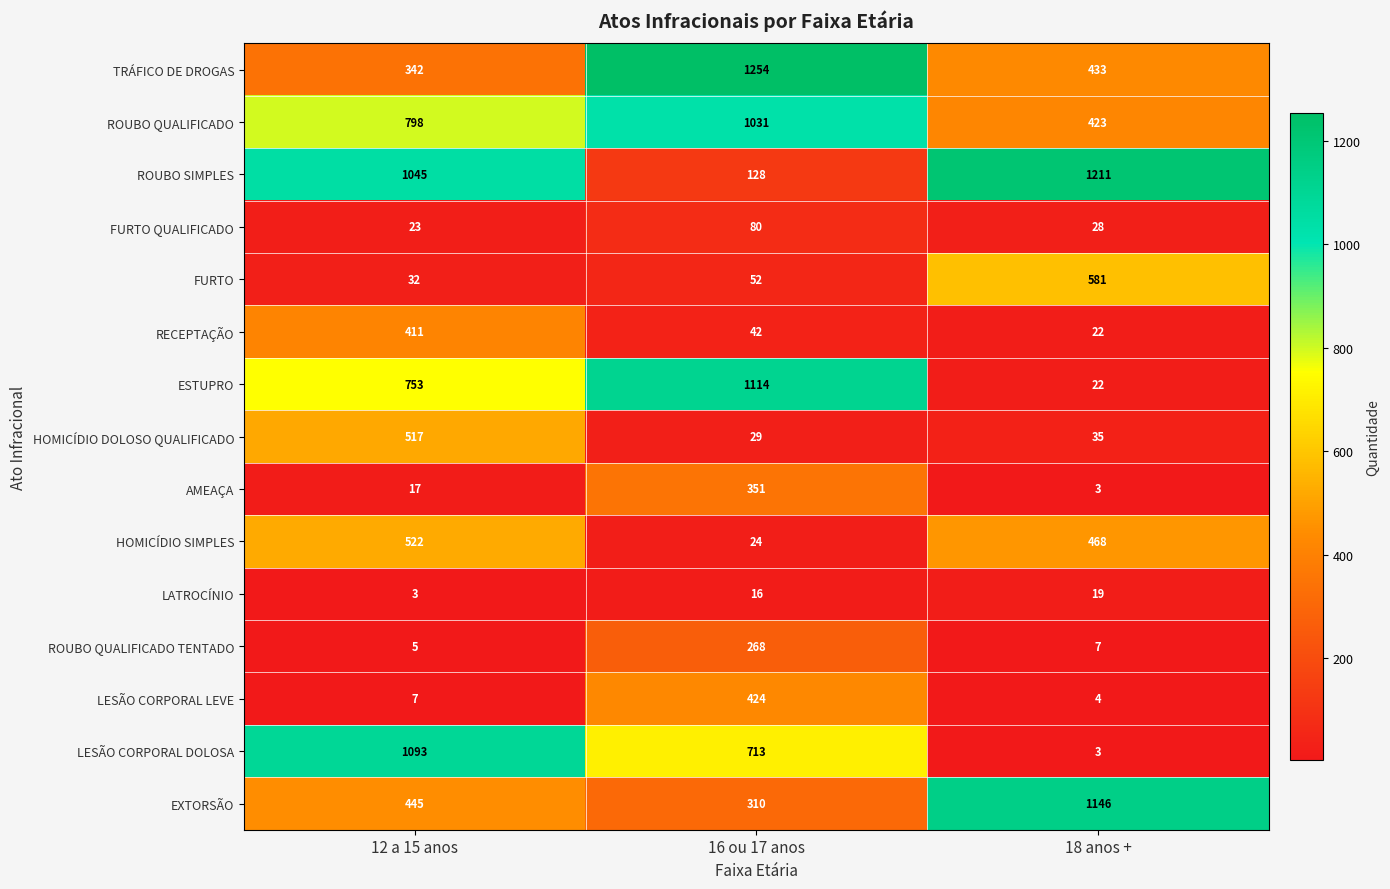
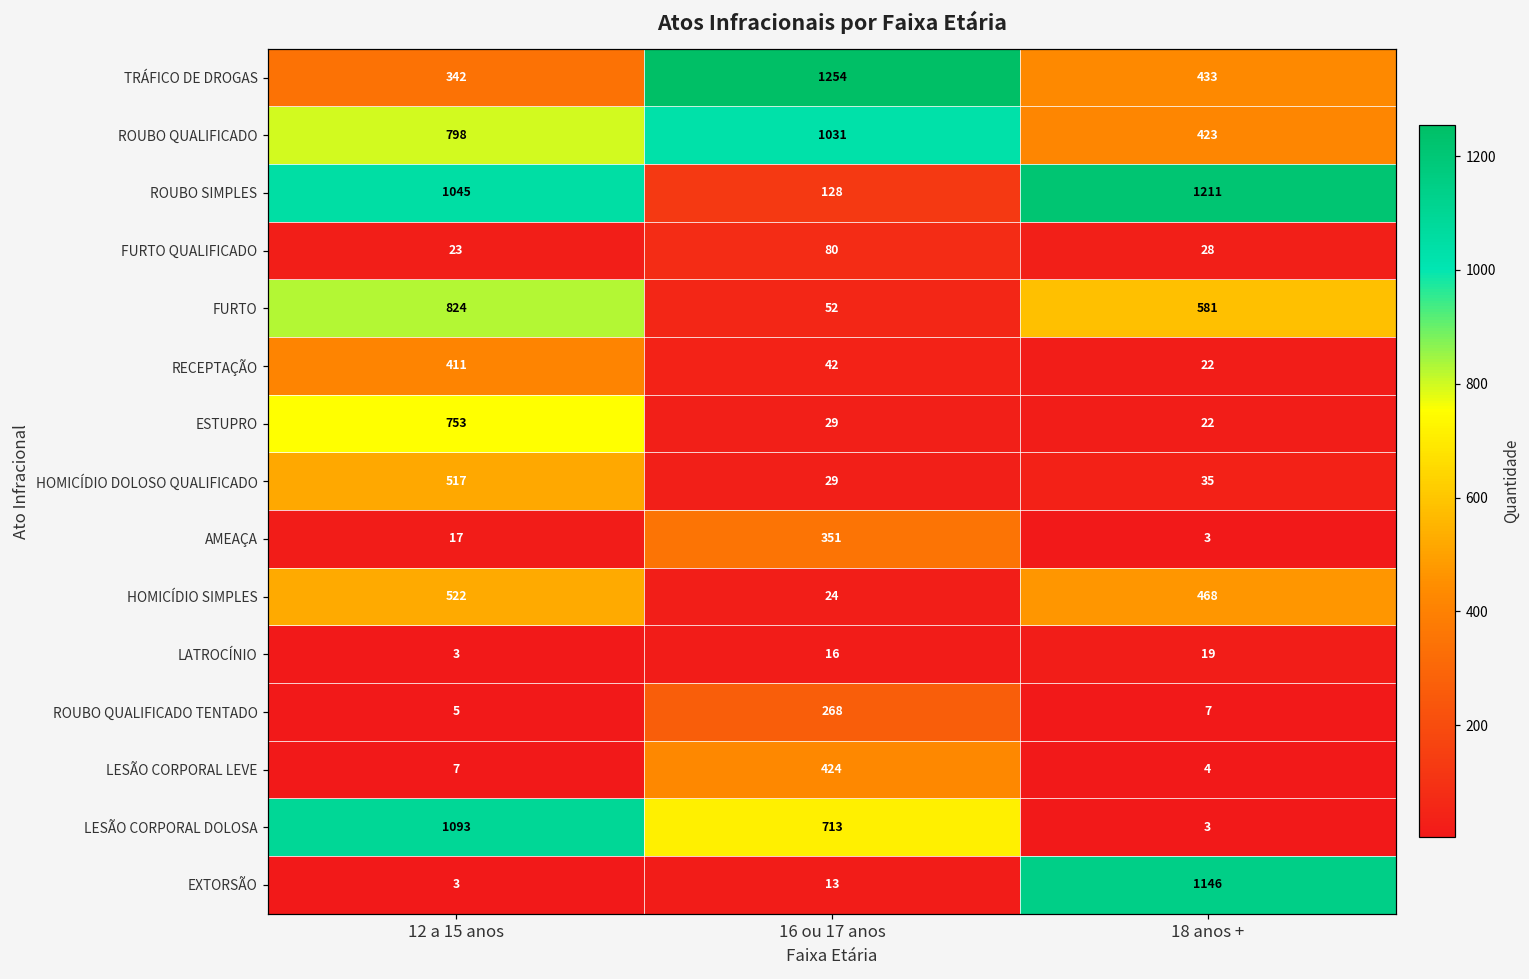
FURTO, 12 a 15 anos: 32 -> 824
ESTUPRO, 16 ou 17 anos: 1114 -> 29
EXTORSÃO, 12 a 15 anos: 445 -> 3
EXTORSÃO, 16 ou 17 anos: 310 -> 13
